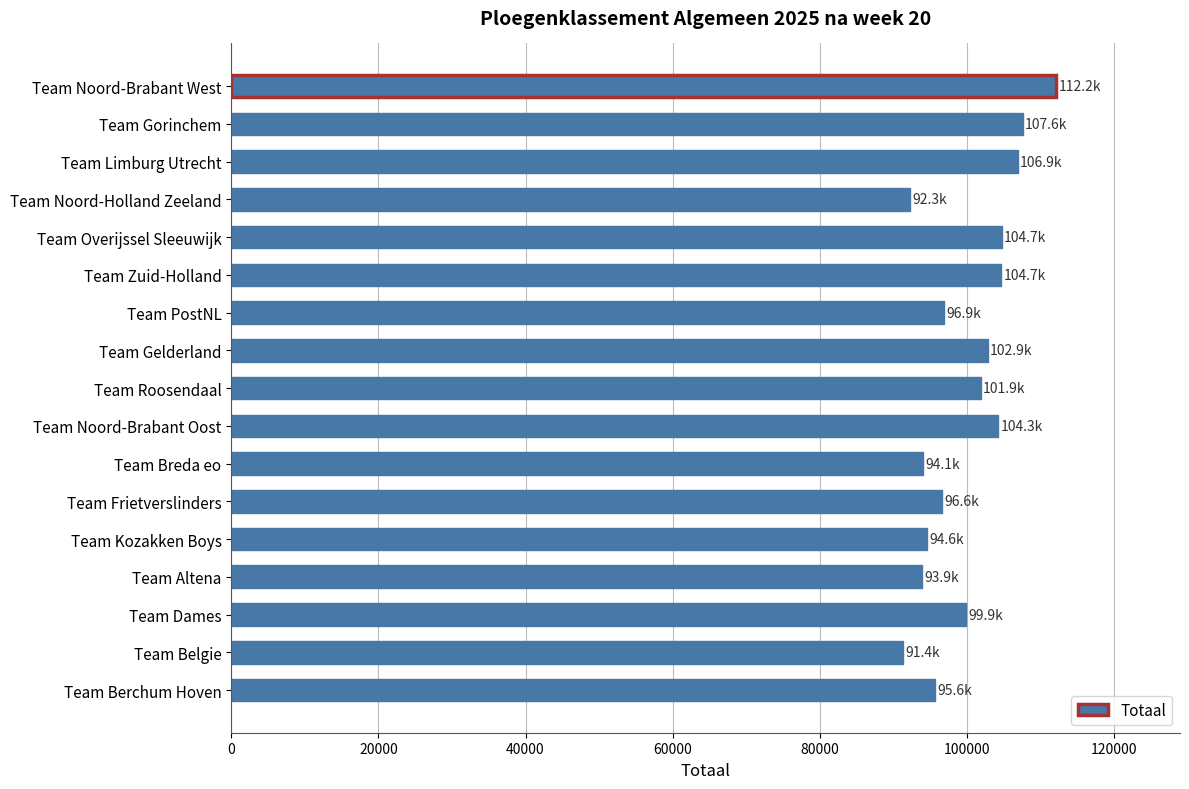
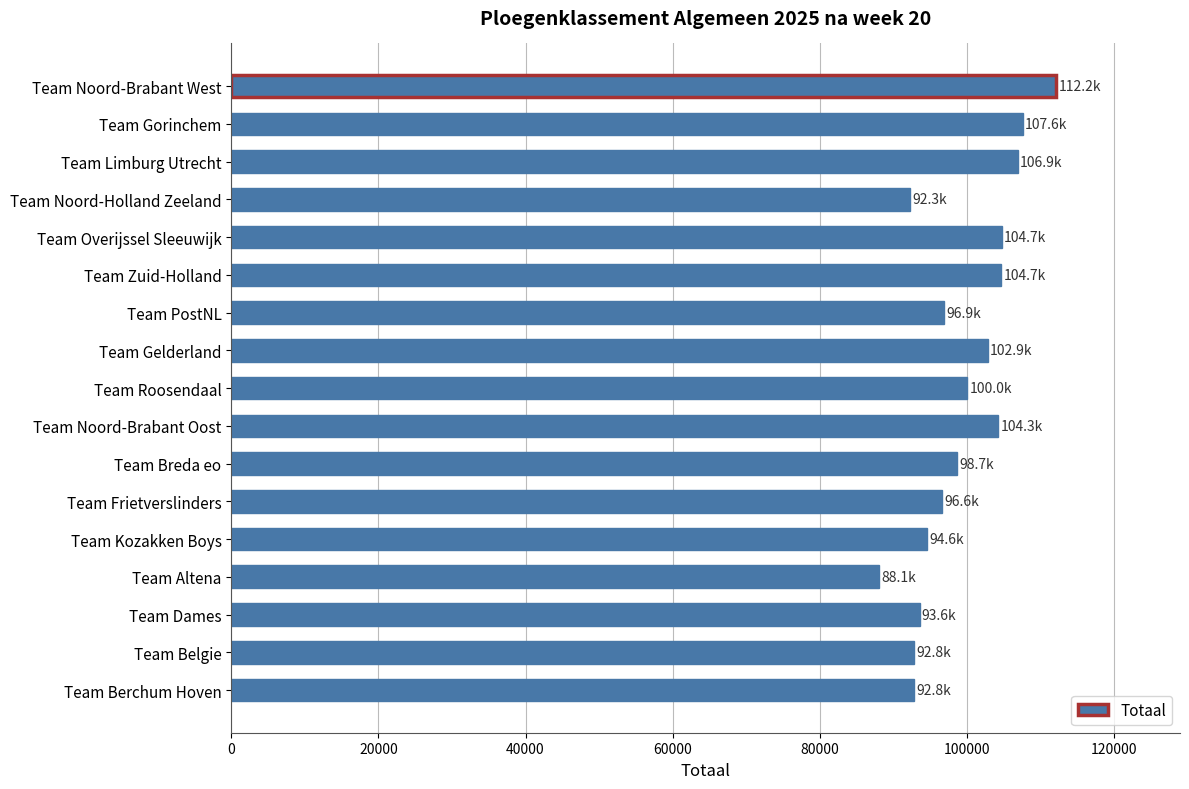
Team Roosendaal: 101.9k -> 100.0k
Team Breda eo: 94.1k -> 98.7k
Team Altena: 93.9k -> 88.1k
Team Dames: 99.9k -> 93.6k
Team Belgie: 91.4k -> 92.8k
Team Berchum Hoven: 95.6k -> 92.8k
